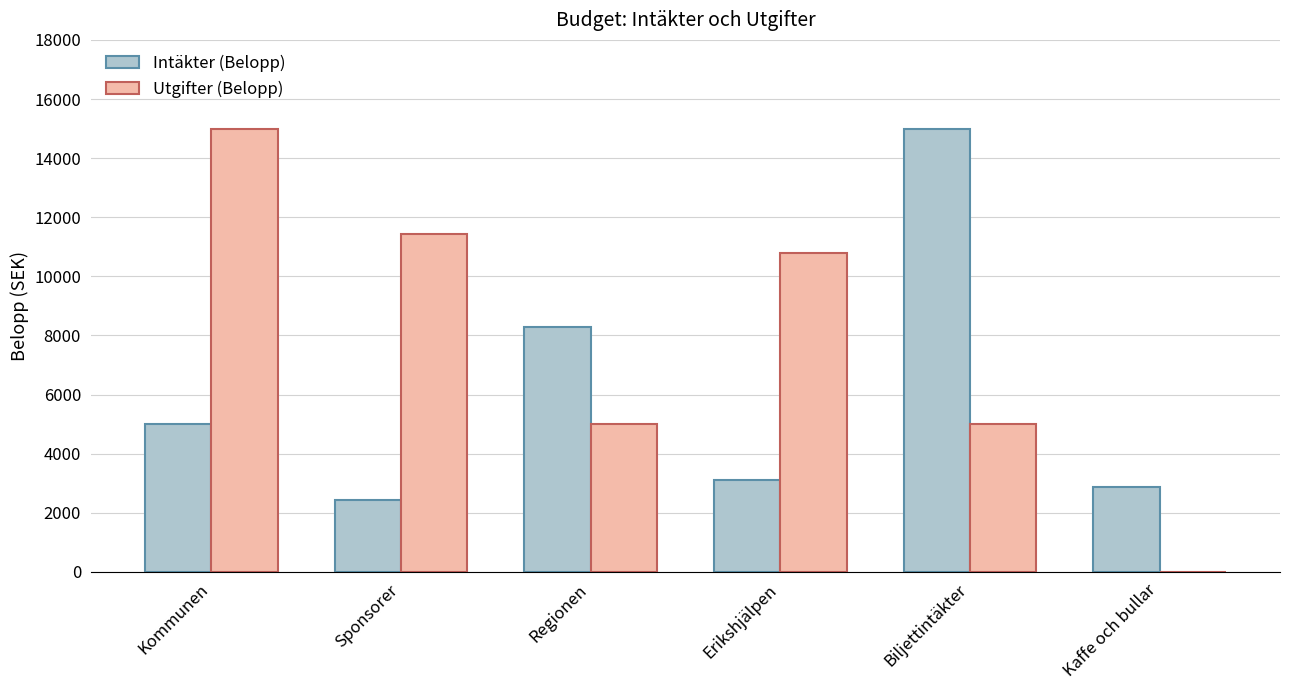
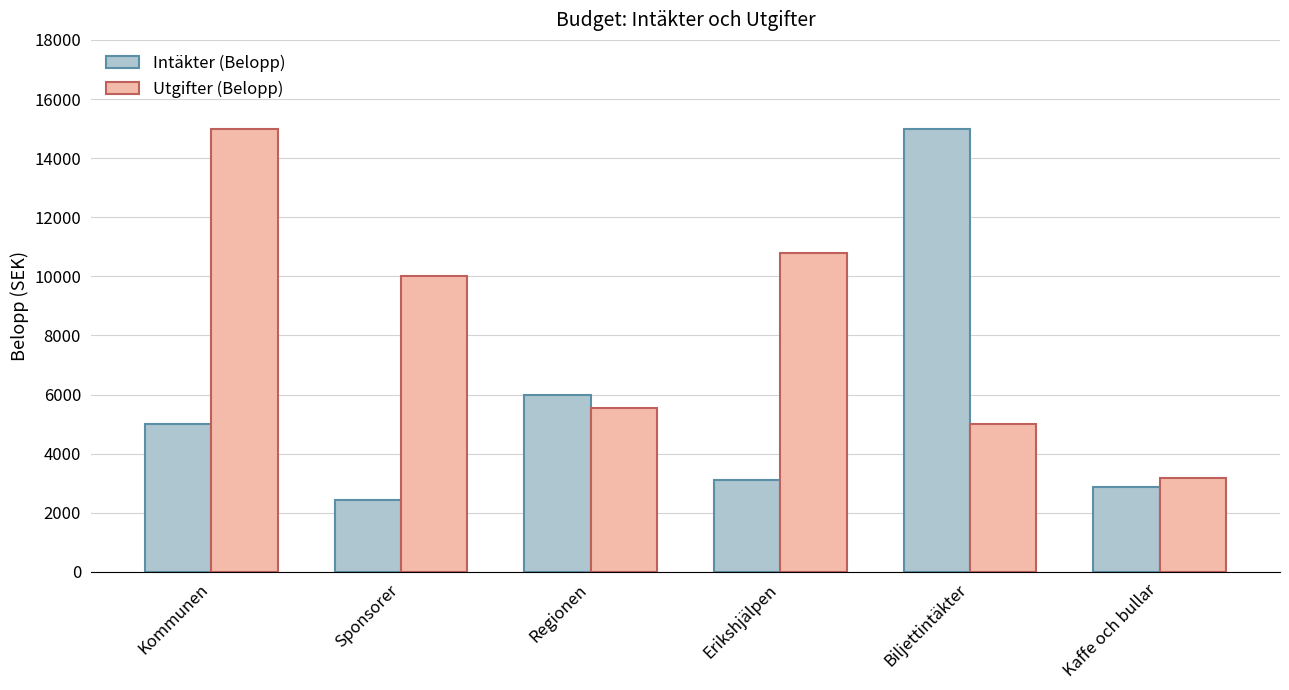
Utgifter (Belopp), Sponsorer: 11400 -> 10000
Intäkter (Belopp), Regionen: 8300 -> 6000
Utgifter (Belopp), Regionen: 5000 -> 5600
Utgifter (Belopp), Kaffe och bullar: 0 -> 3200
